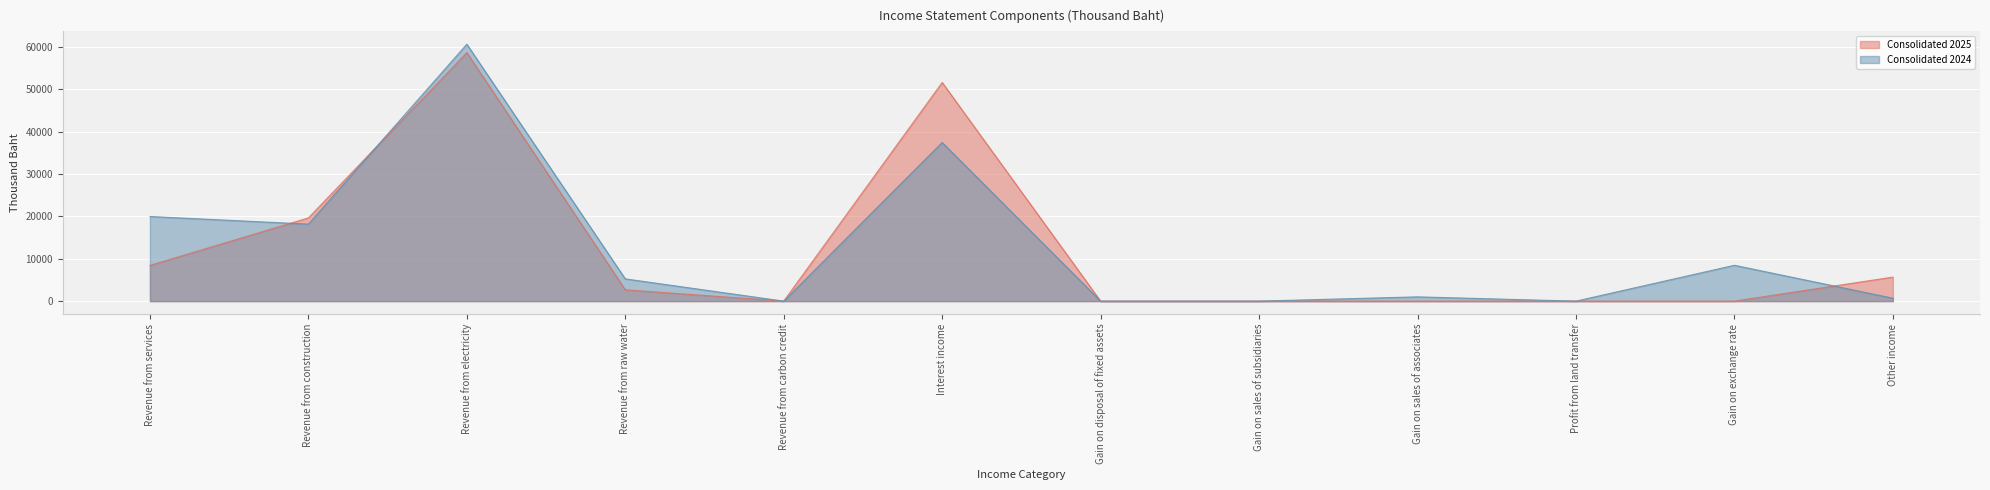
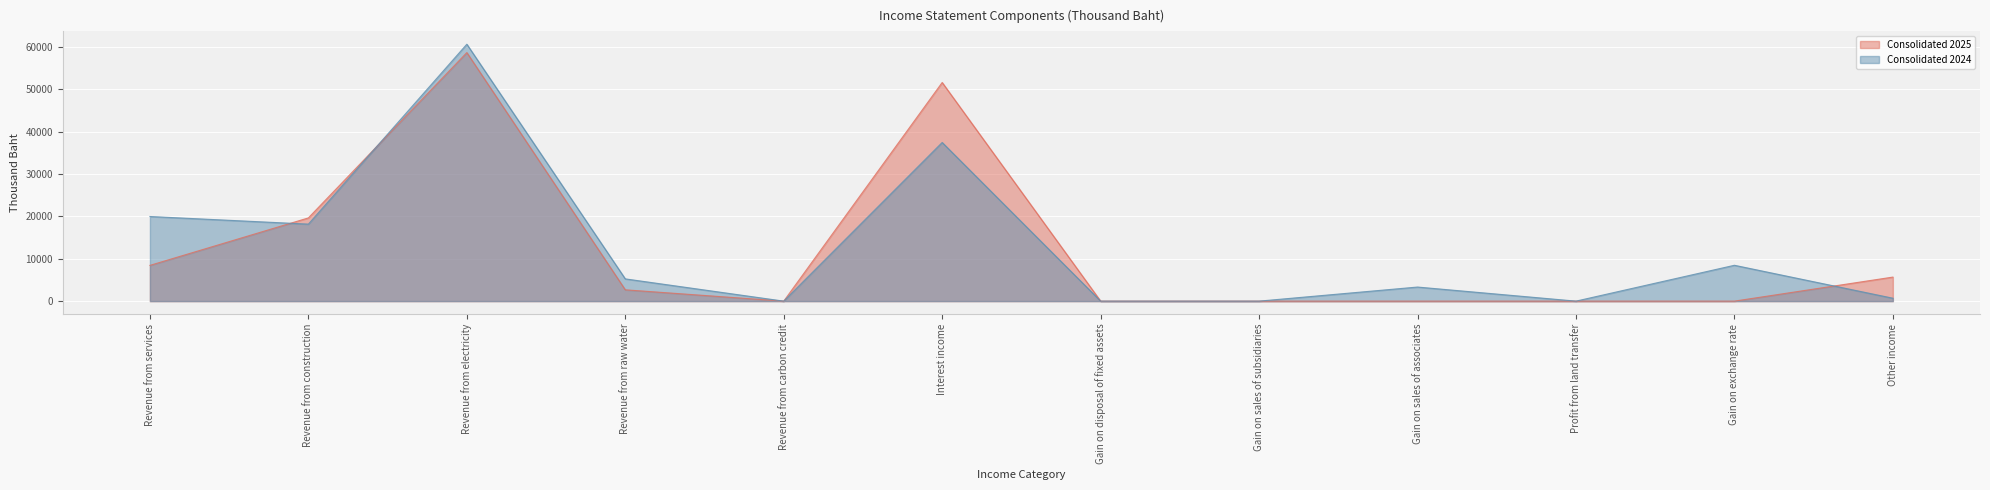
Consolidated 2024, Gain on sales of associates: 1000 -> 3000
